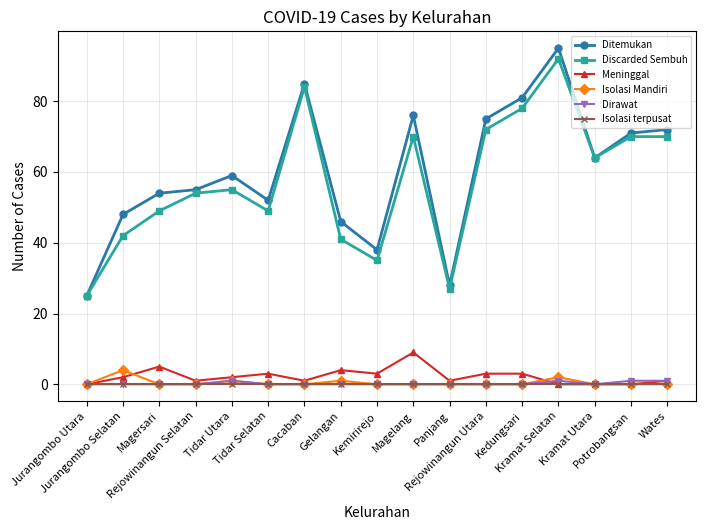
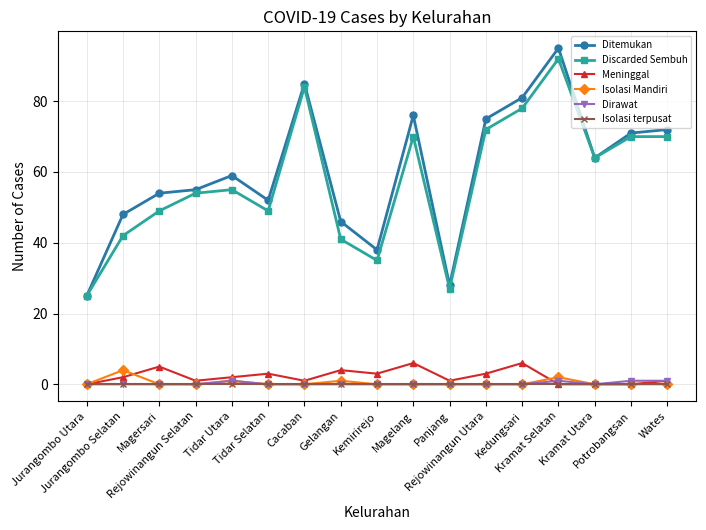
Meninggal, Magelang: 9 -> 6
Meninggal, Kedungsari: 3 -> 6
